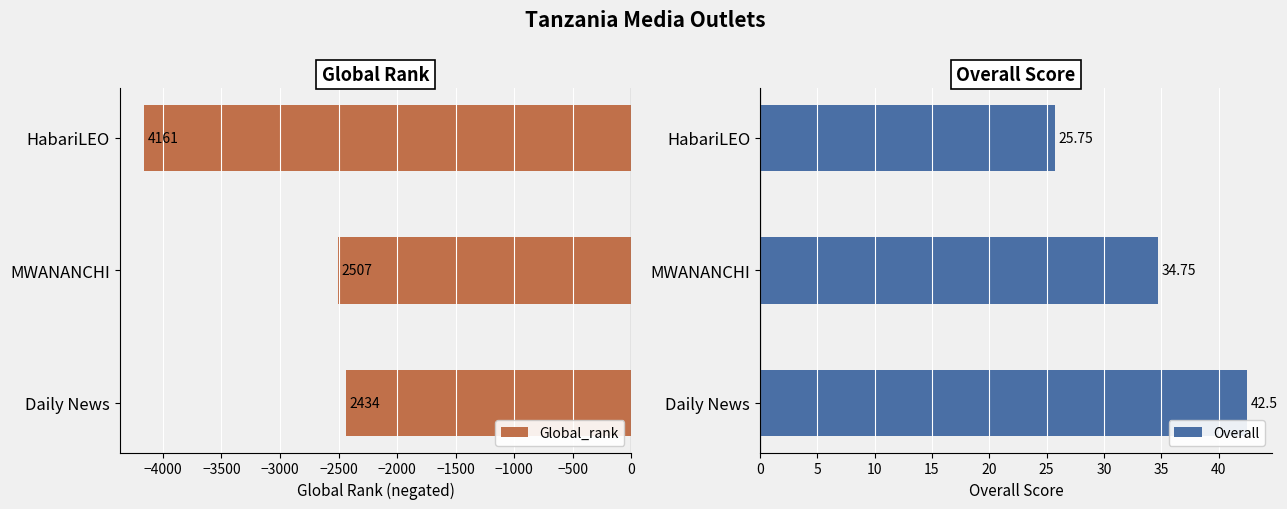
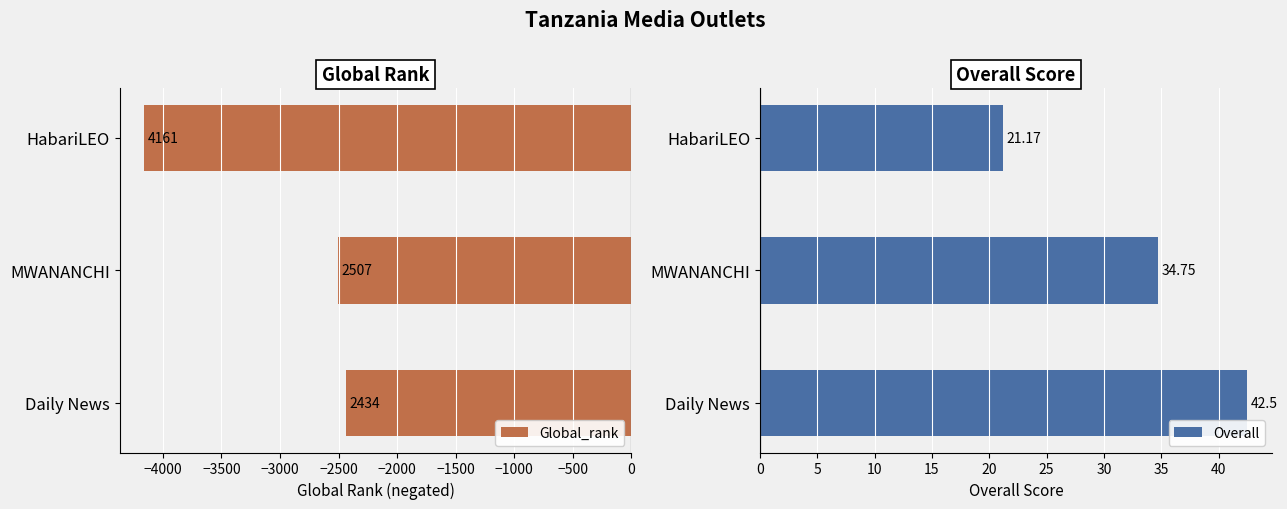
Overall Score, HabariLEO: 25.75 -> 21.17
